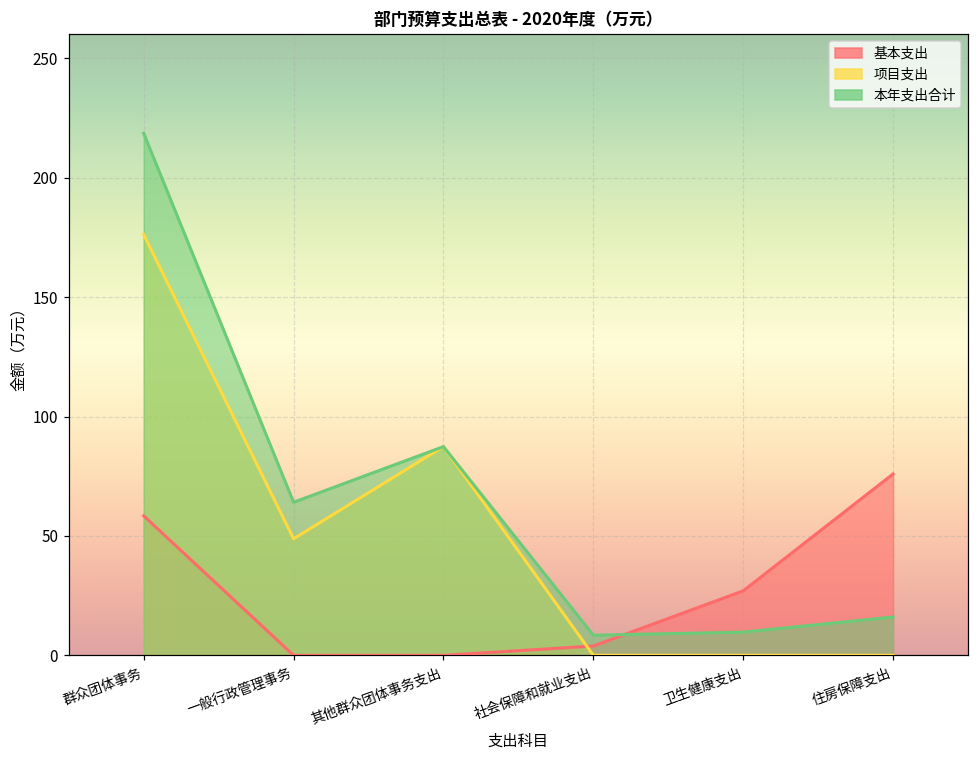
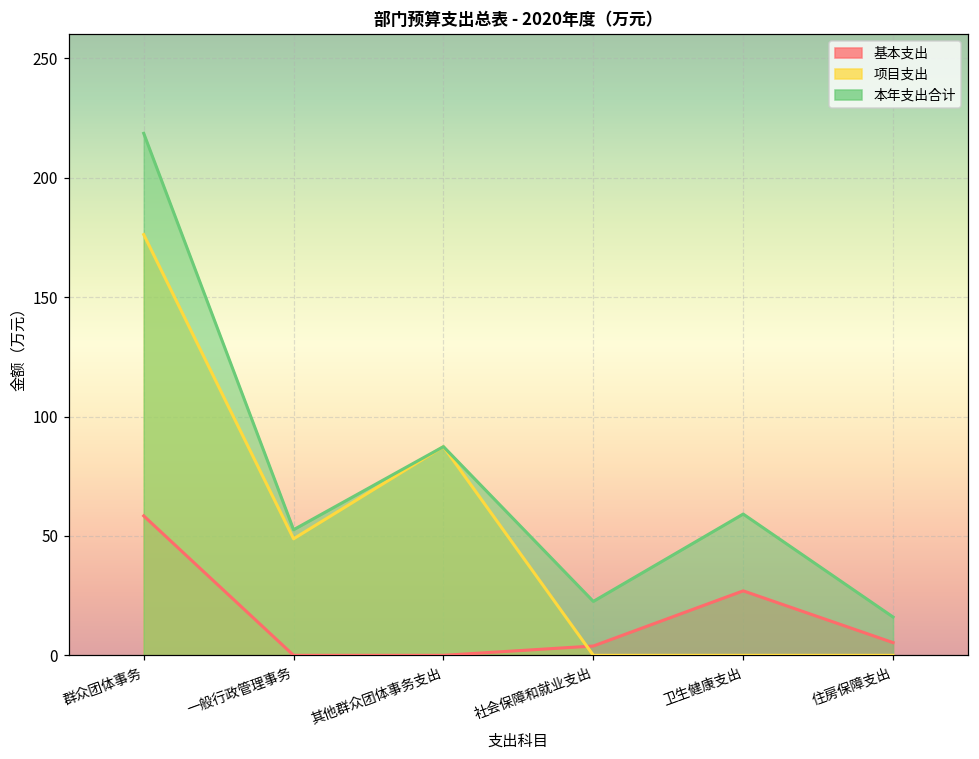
本年支出合计, 一般行政管理事务: 64 -> 53
本年支出合计, 社会保障和就业支出: 8 -> 23
本年支出合计, 卫生健康支出: 10 -> 59
基本支出, 住房保障支出: 76 -> 5
